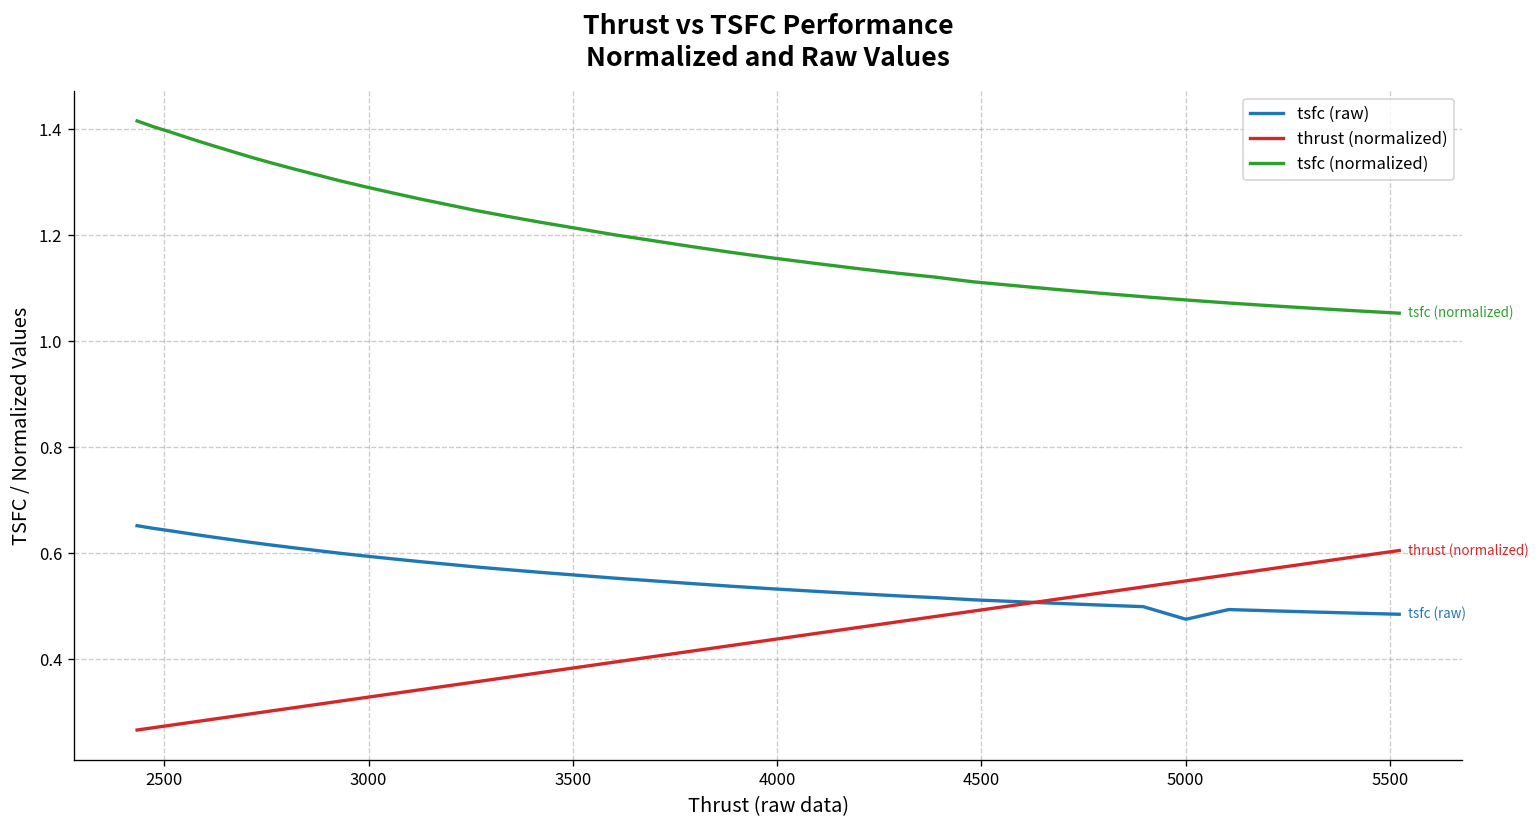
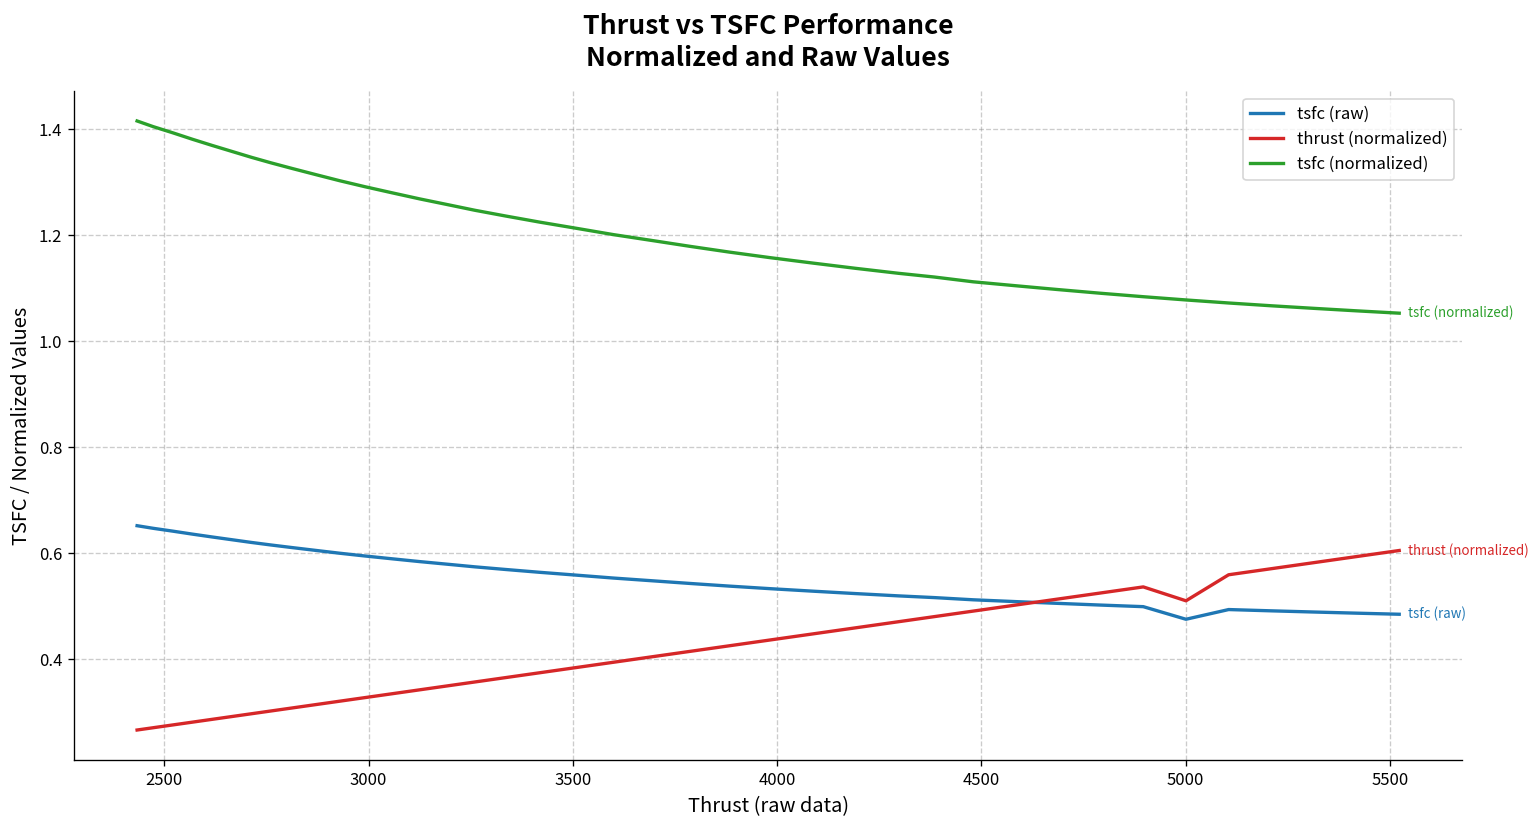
thrust (normalized), 5000: 0.55 -> 0.51
